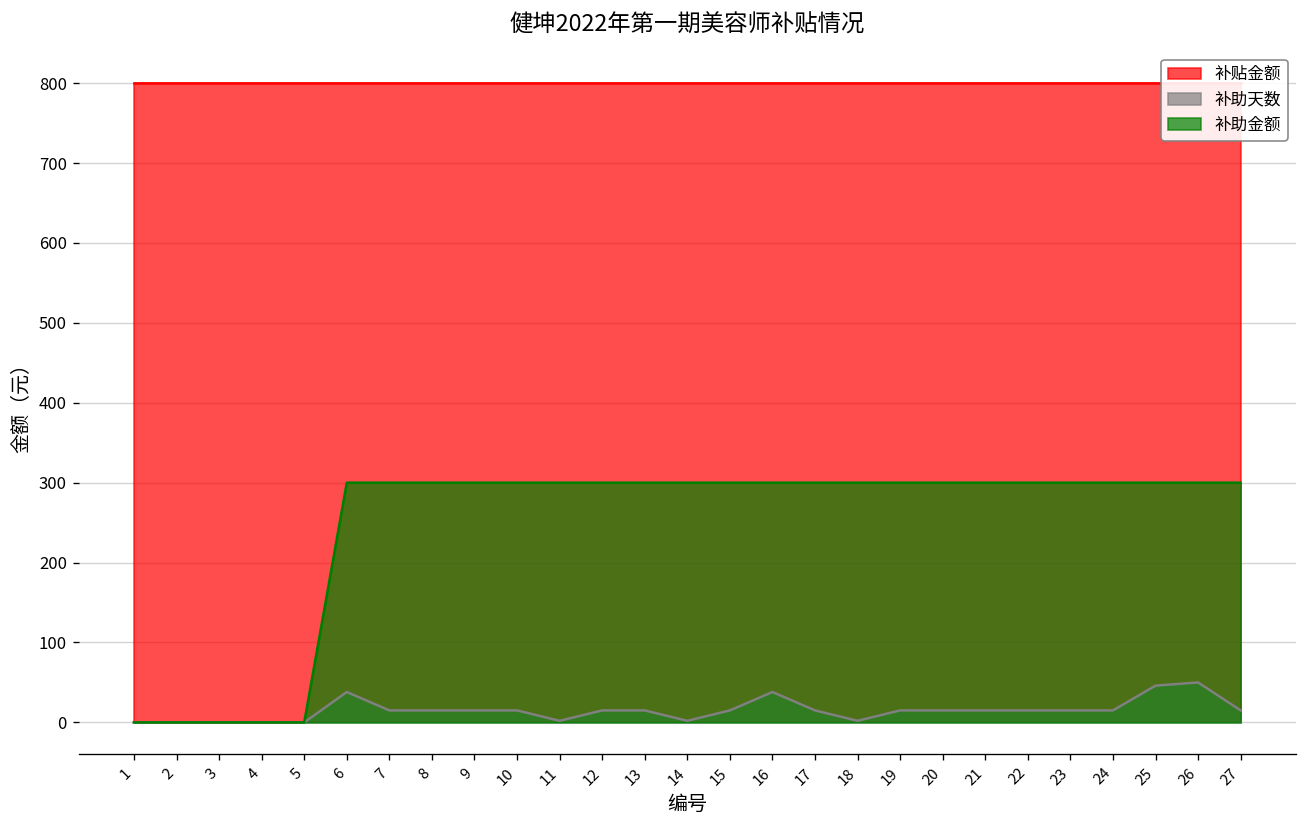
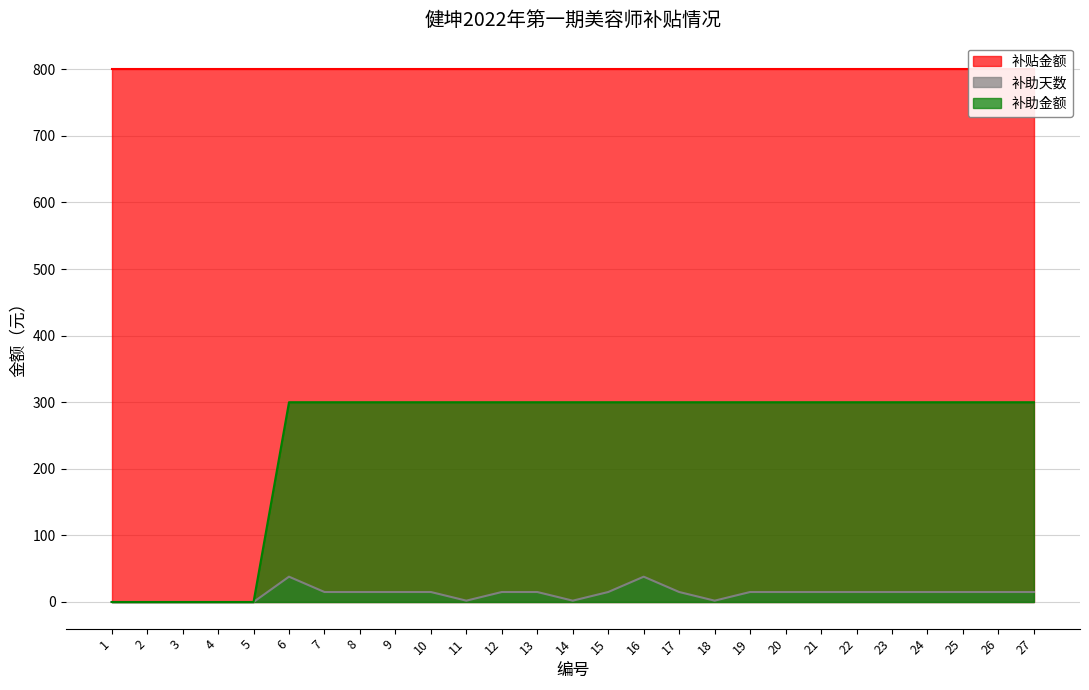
补助天数, 25: 50 -> 20
补助天数, 26: 50 -> 20
